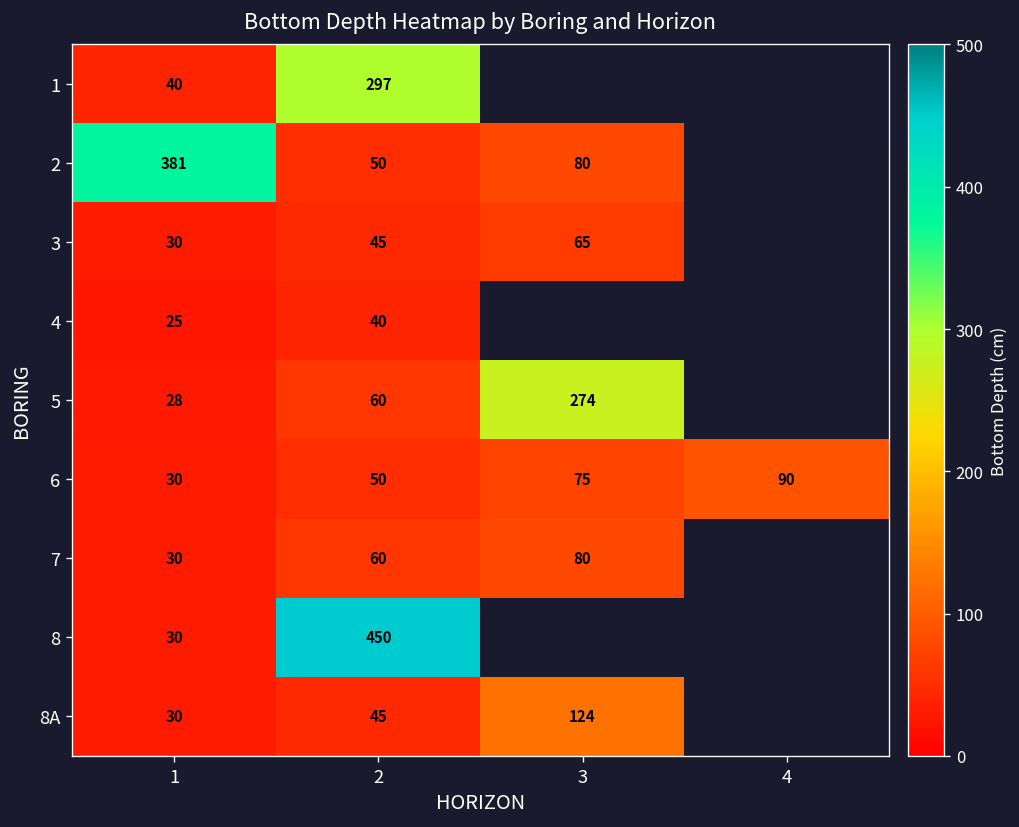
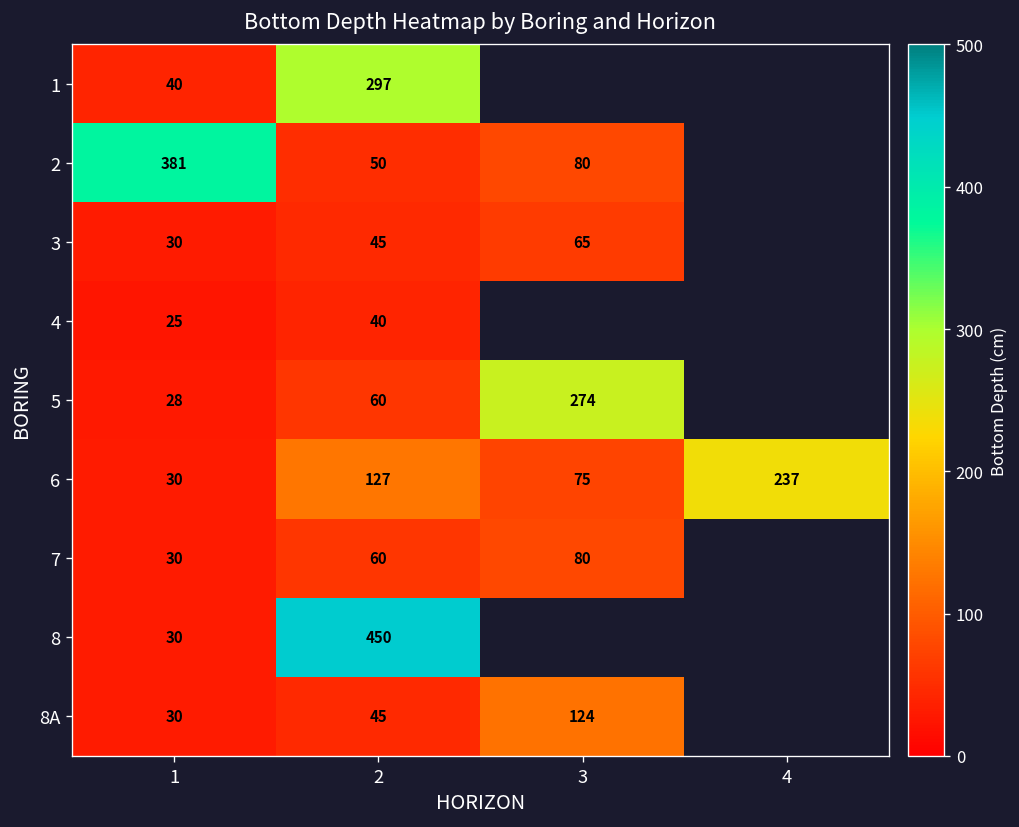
6, 2: 50 -> 127
6, 4: 90 -> 237
